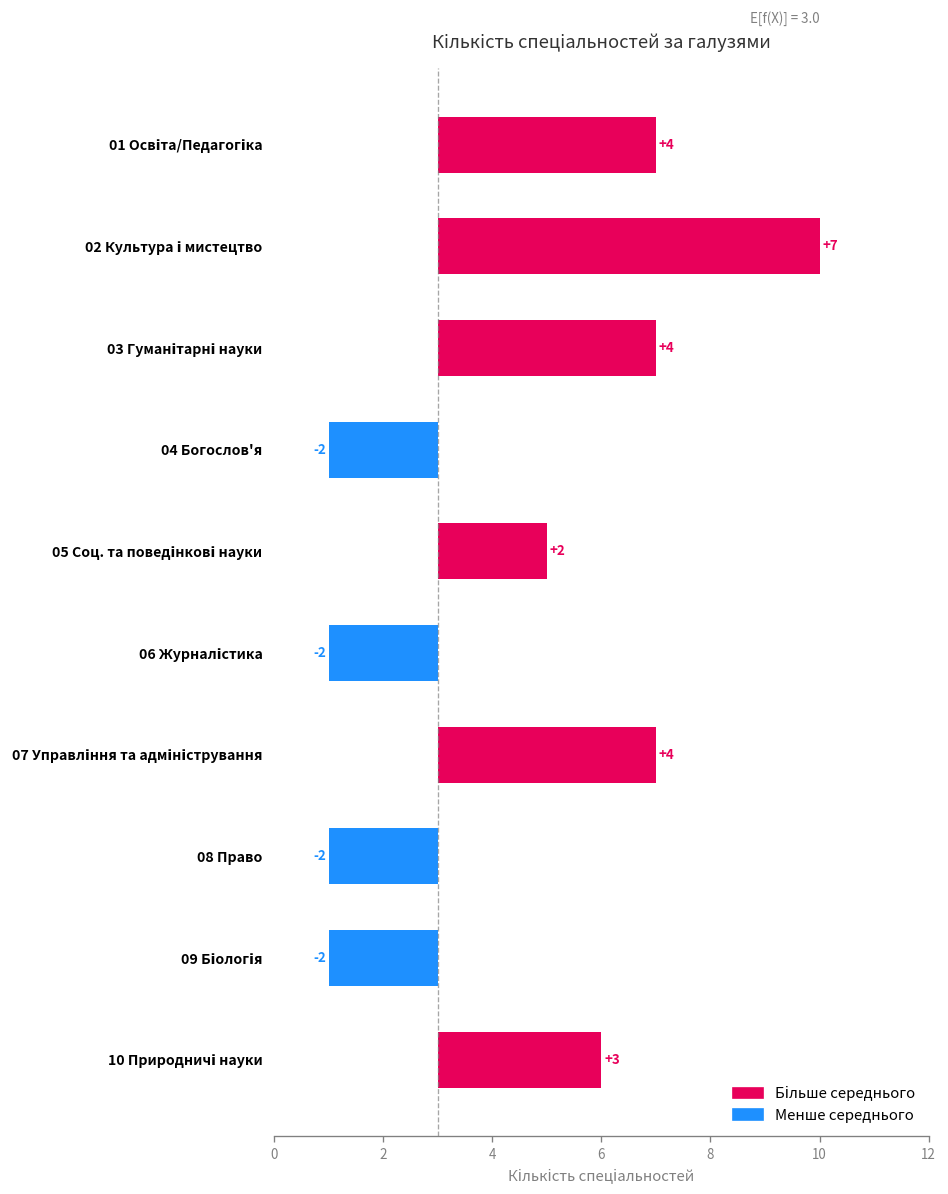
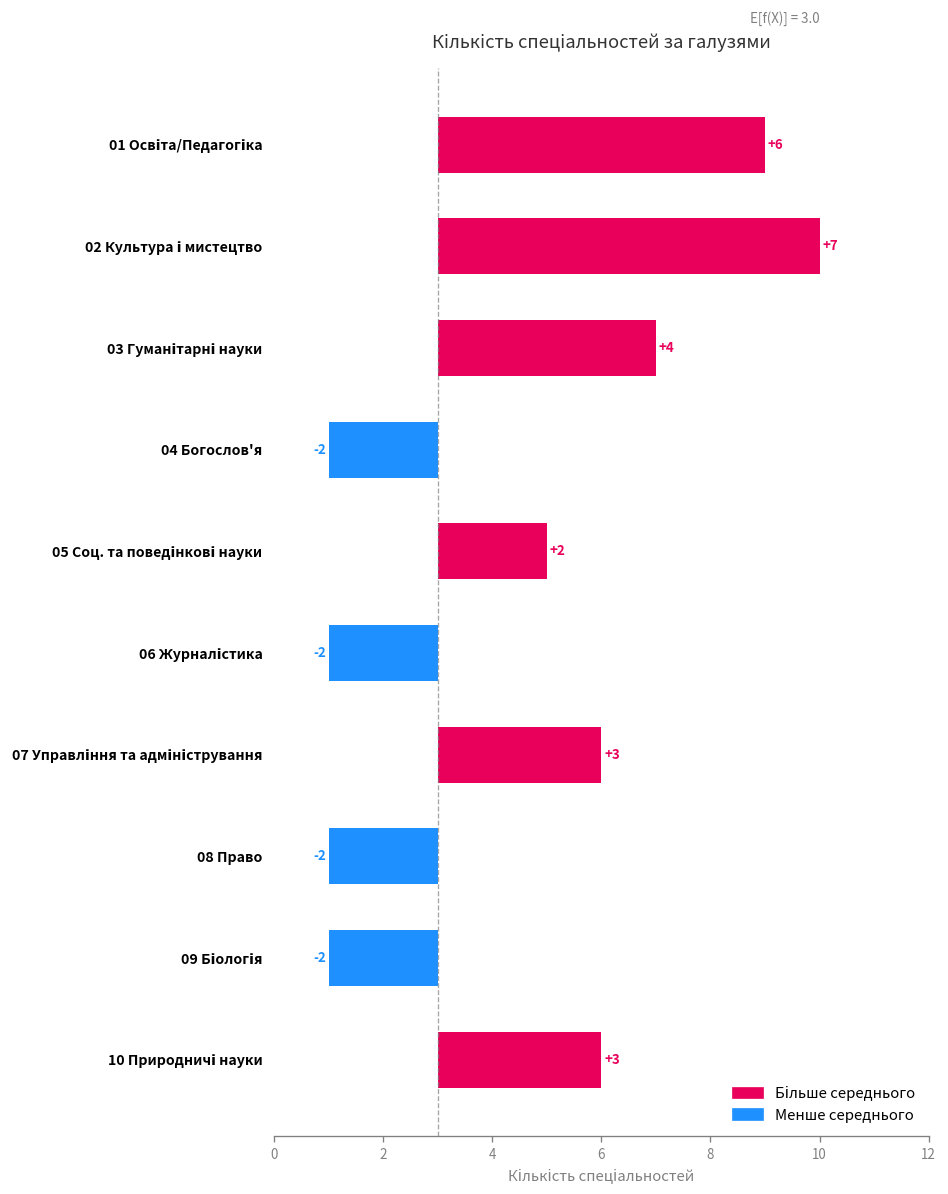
01 Освіта/Педагогіка: +4 -> +6
07 Управління та адміністрування: +4 -> +3
